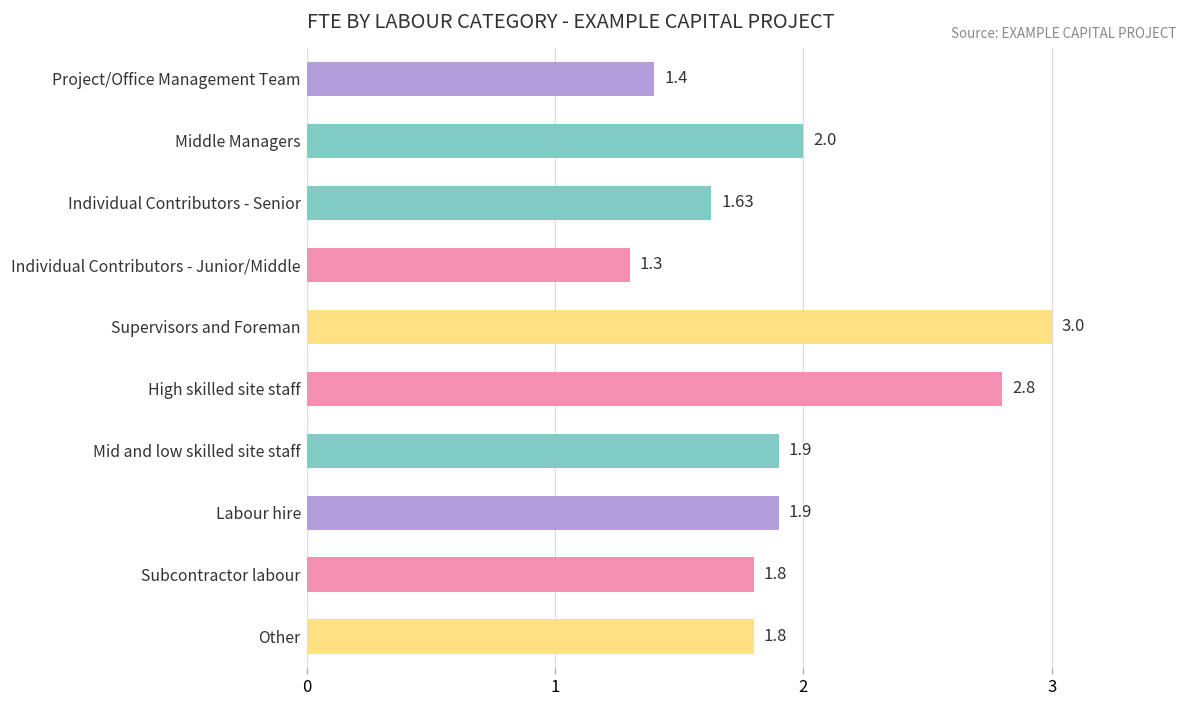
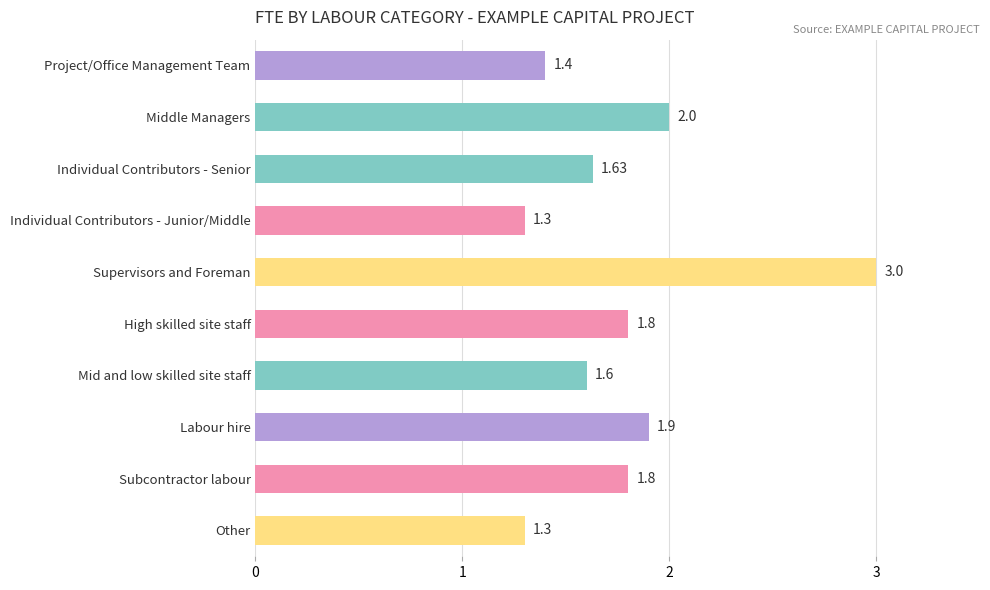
High skilled site staff: 2.8 -> 1.8
Mid and low skilled site staff: 1.9 -> 1.6
Other: 1.8 -> 1.3
